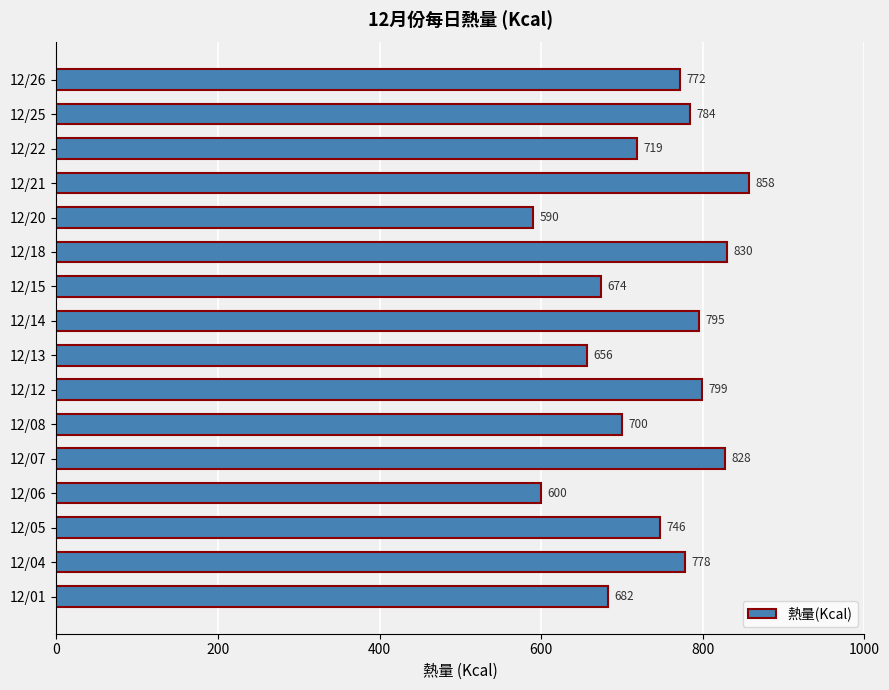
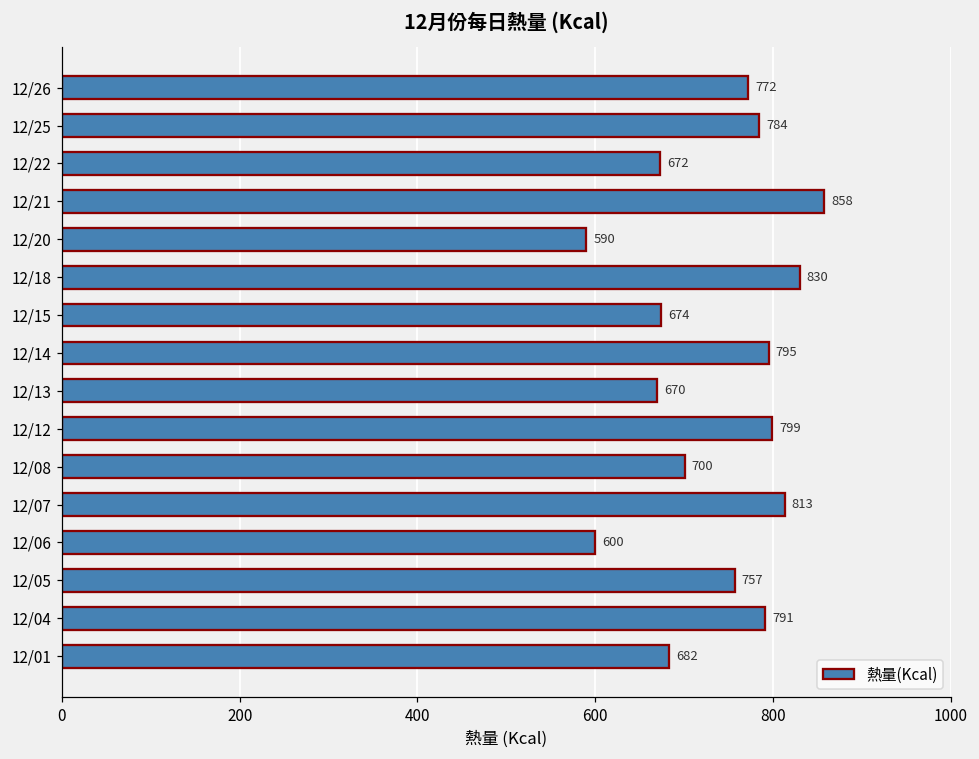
12/22: 719 -> 672
12/13: 656 -> 670
12/07: 828 -> 813
12/05: 746 -> 757
12/04: 778 -> 791
